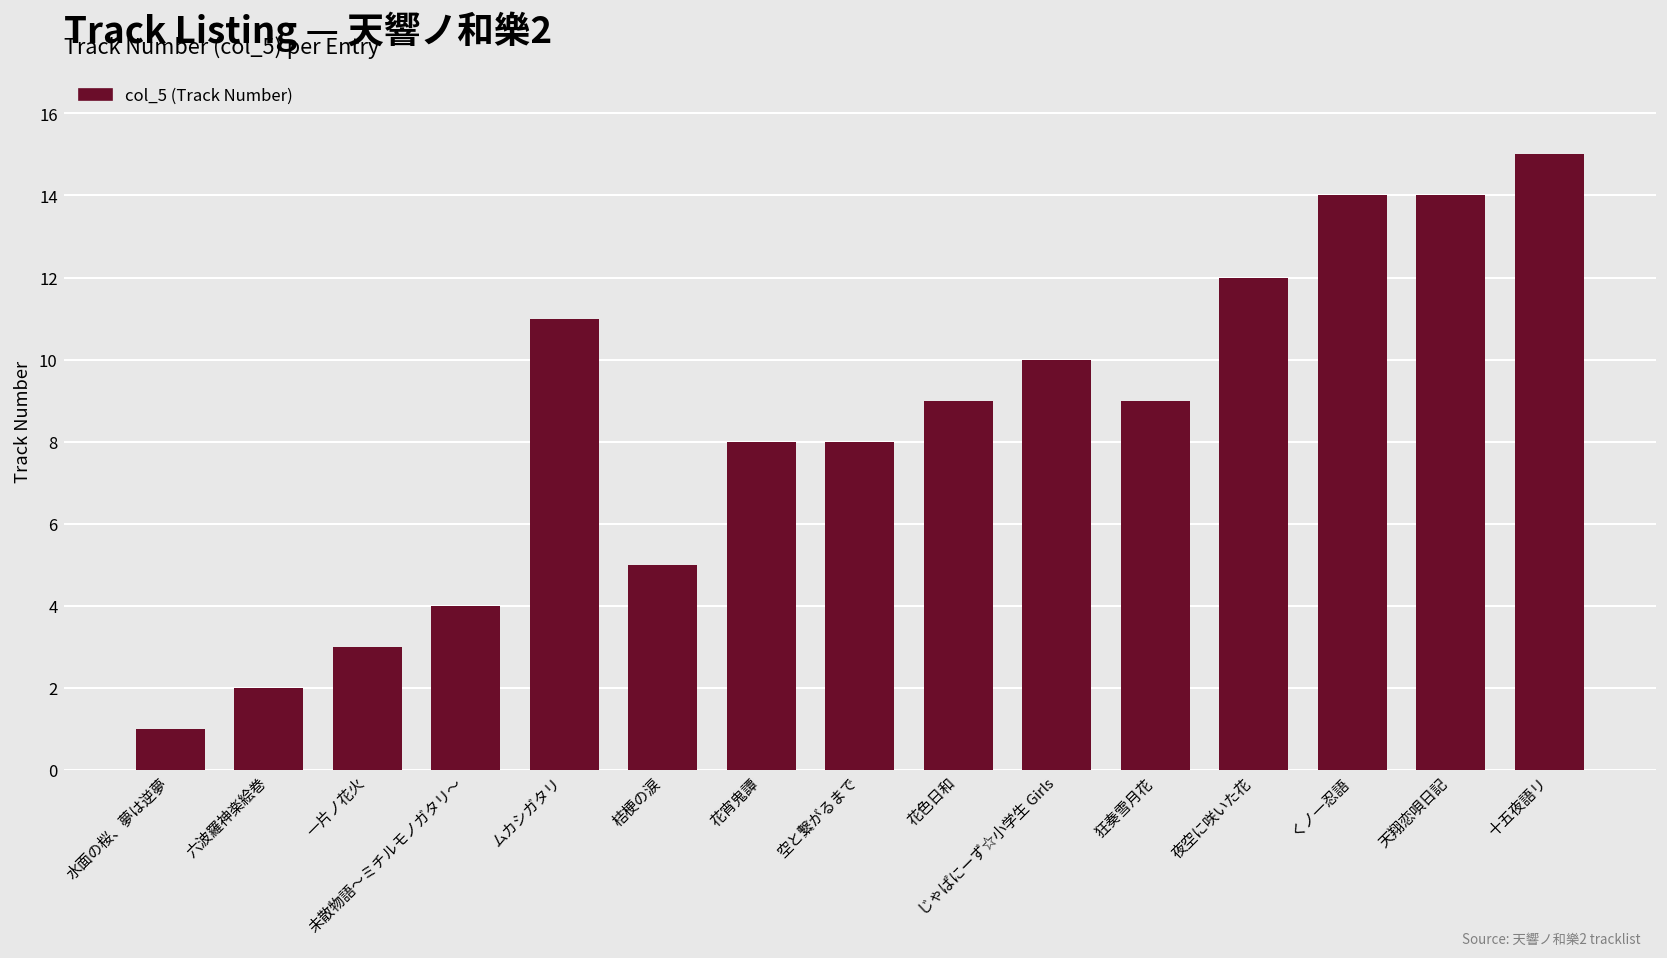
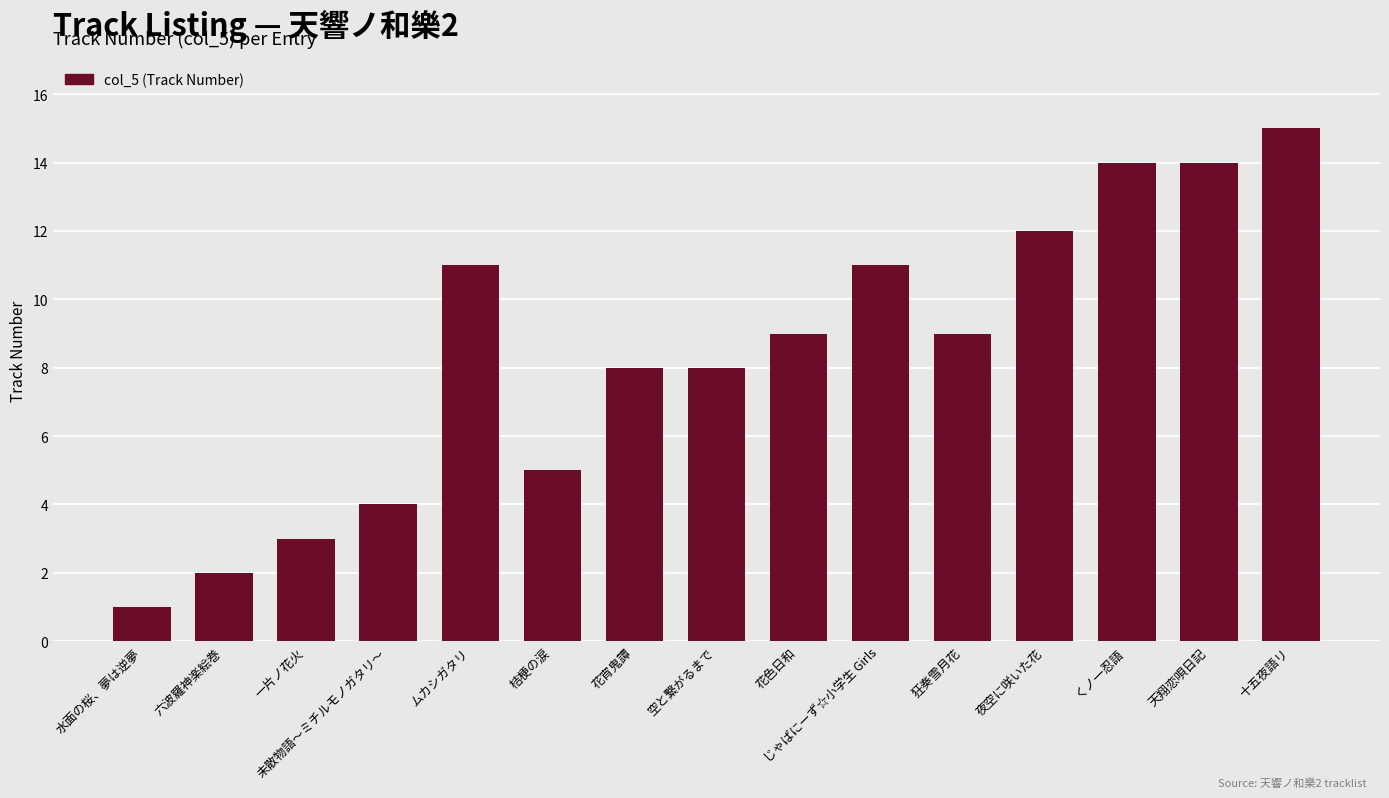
じゃぱにーず☆小学生 Girls: 10 -> 11
